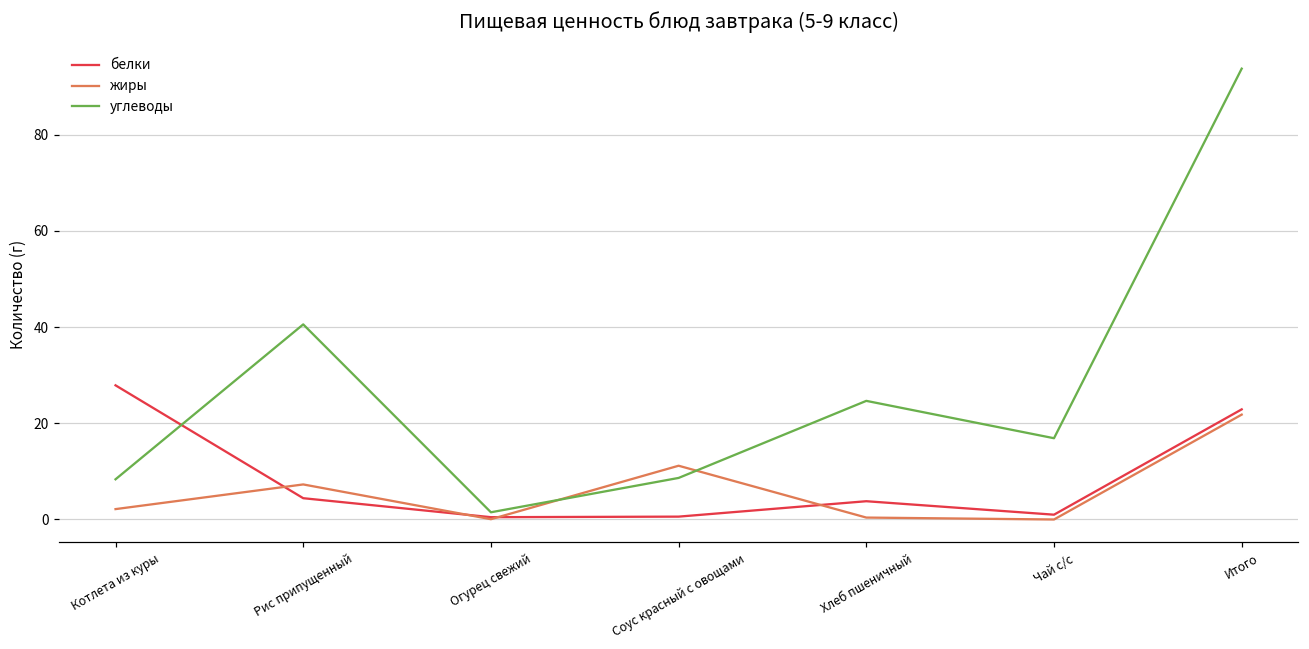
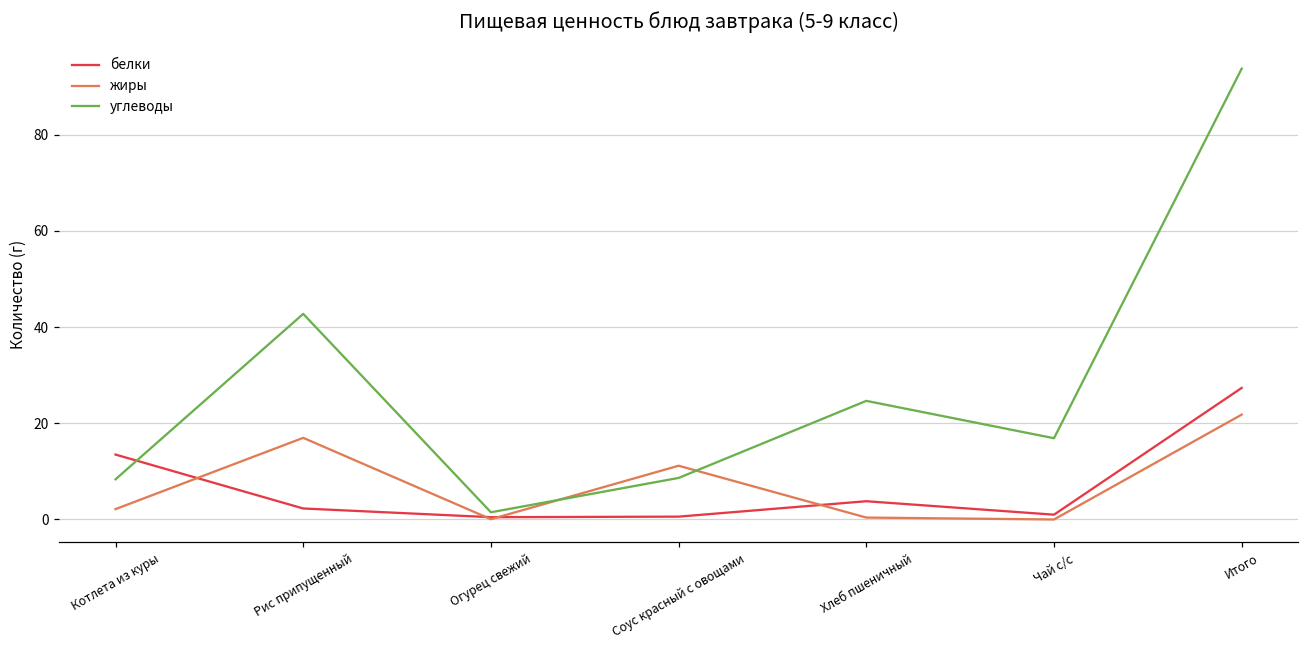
белки, Котлета из куры: 28 -> 14
белки, Рис припущенный: 4 -> 2
жиры, Рис припущенный: 7 -> 17
углеводы, Рис припущенный: 41 -> 43
белки, Итого: 23 -> 27
